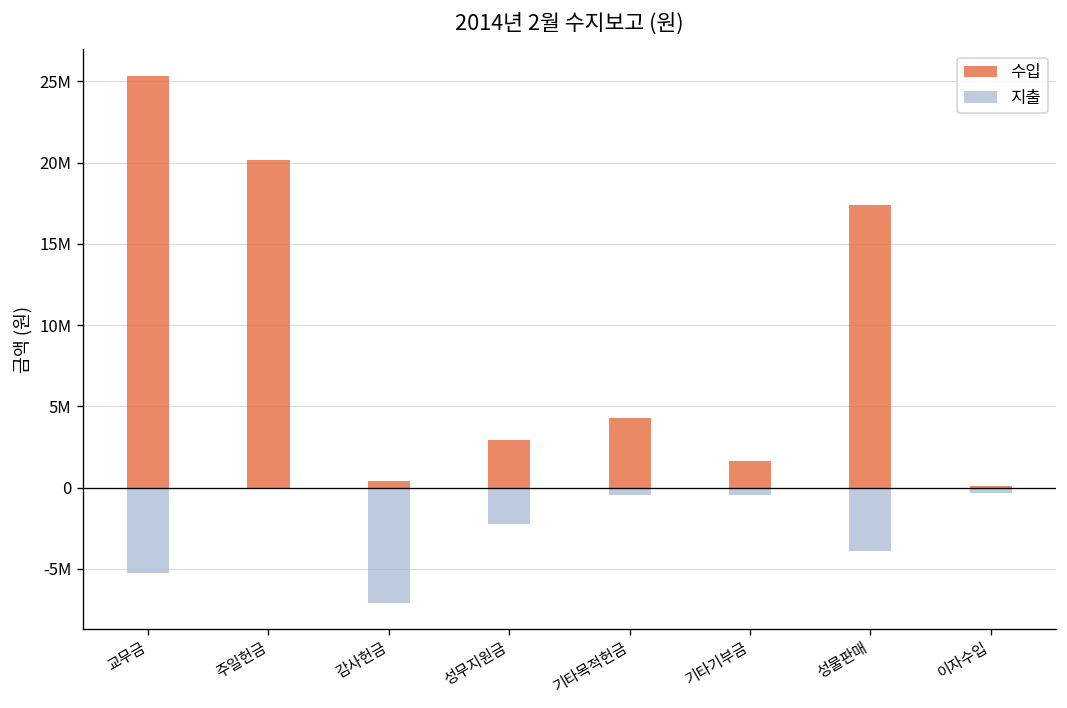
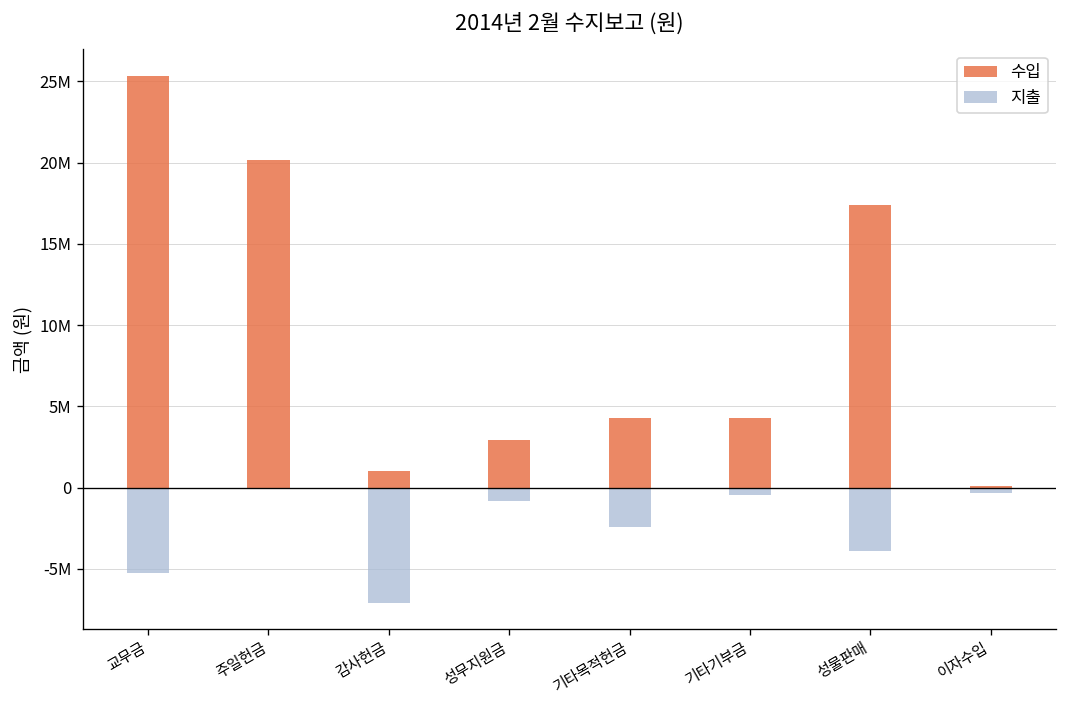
수입, 감사헌금: 400000 -> 1000000
지출, 성무지원금: -2300000 -> -800000
지출, 기타목적헌금: -400000 -> -2400000
수입, 기타기부금: 1600000 -> 4300000
